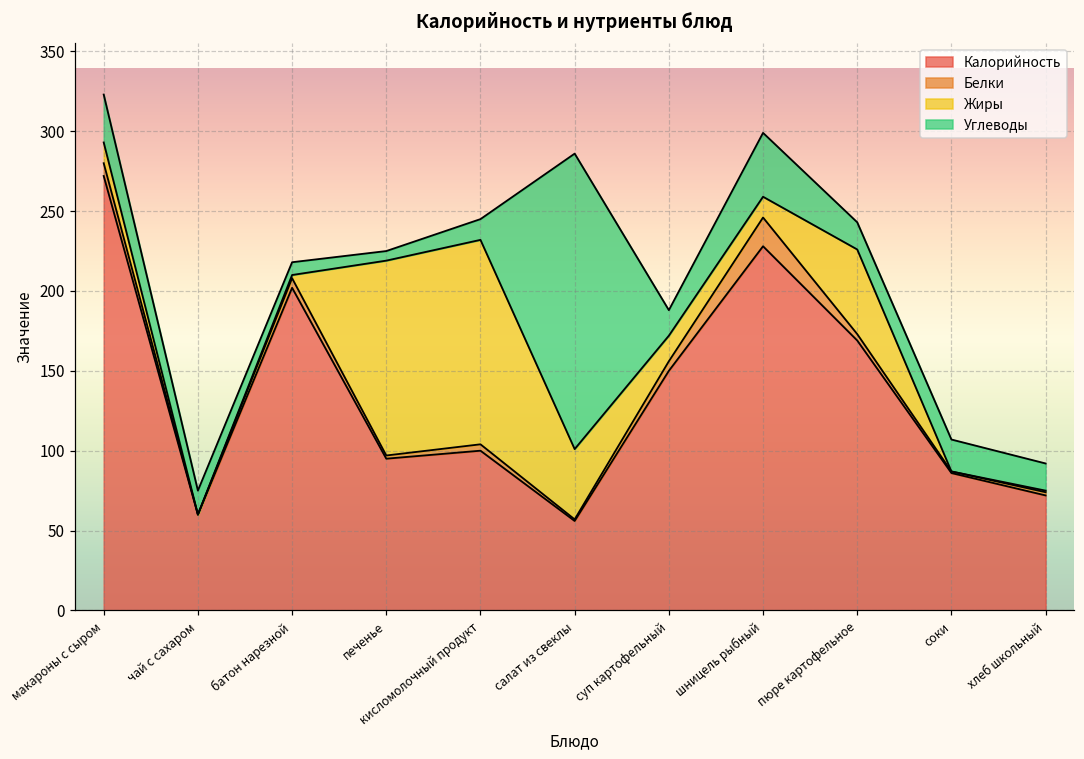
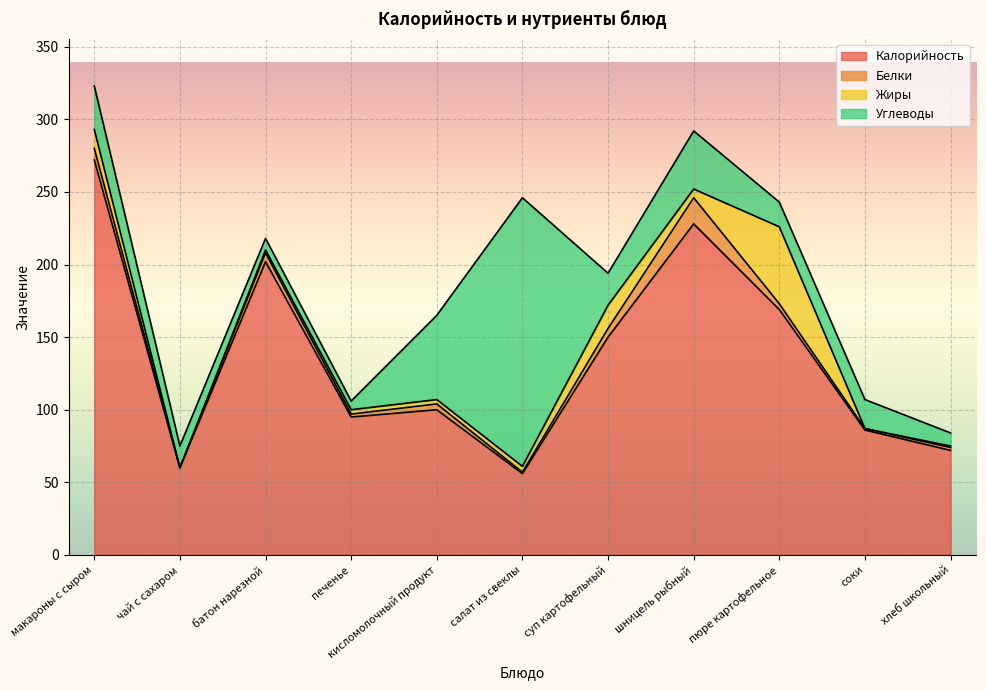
Жиры, печенье: 122 -> 3
Жиры, кисломолочный продукт: 128 -> 3
Углеводы, кисломолочный продукт: 13 -> 58
Жиры, салат из свеклы: 44 -> 4
Углеводы, суп картофельный: 16 -> 22
Жиры, шницель рыбный: 13 -> 6
Углеводы, хлеб школьный: 17 -> 9
